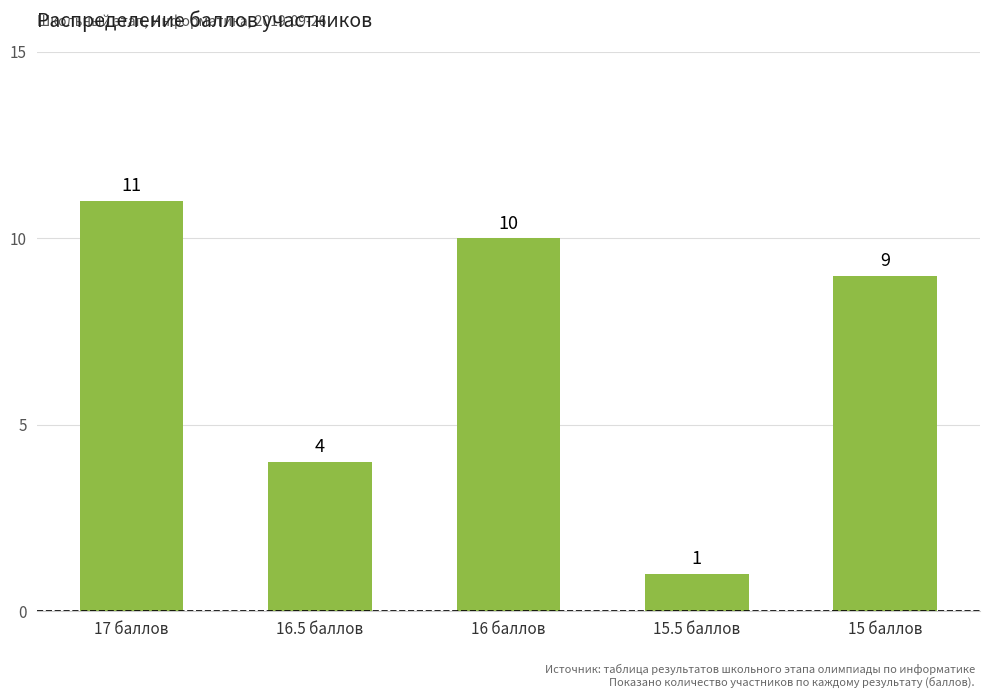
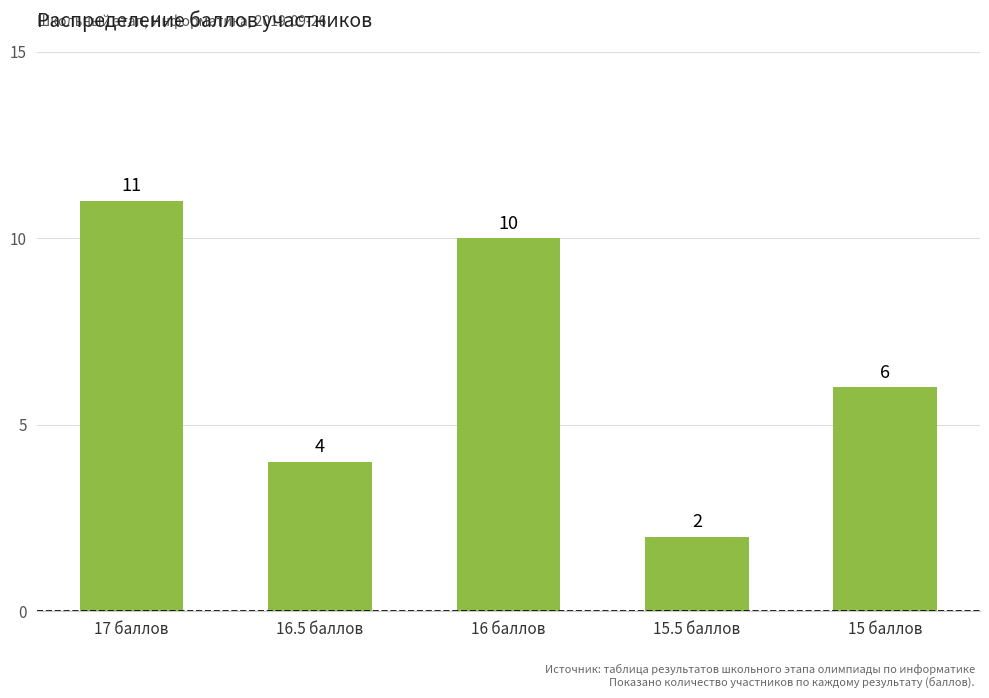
15.5 баллов: 1 -> 2
15 баллов: 9 -> 6
